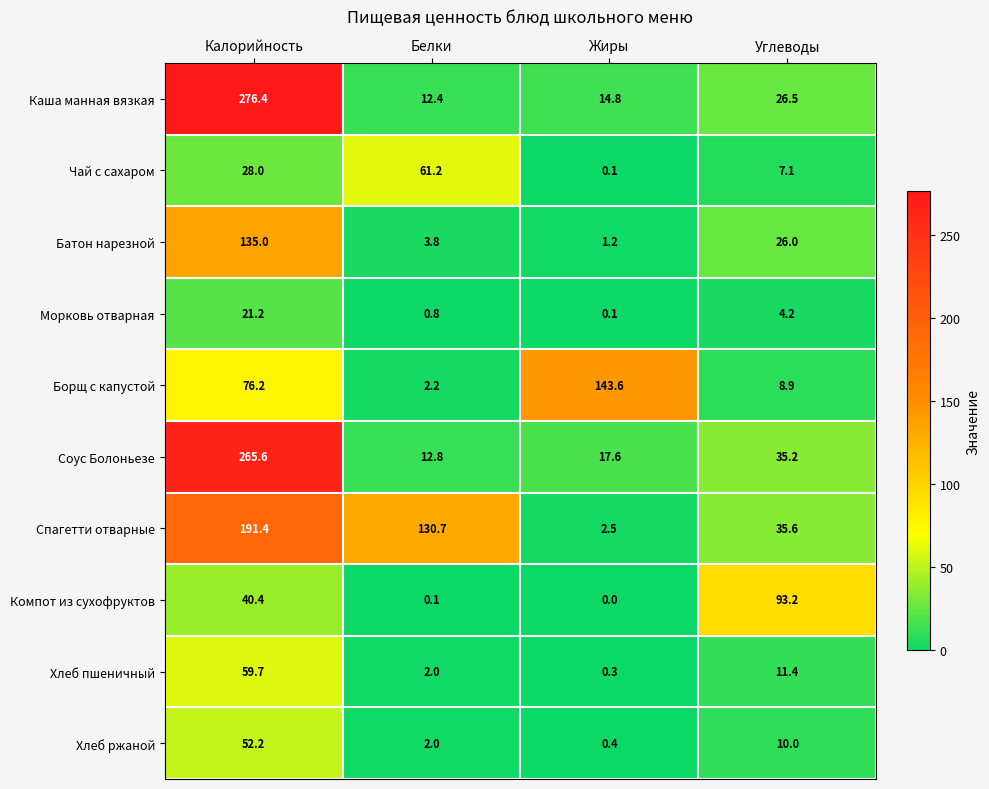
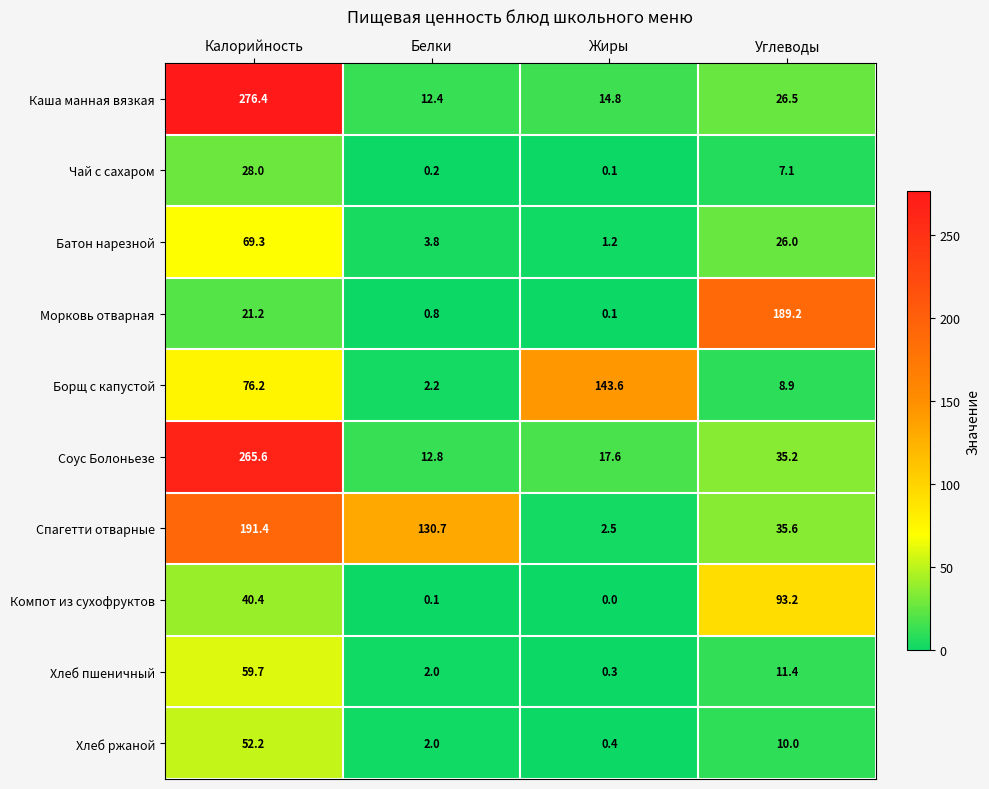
Чай с сахаром, Белки: 61.2 -> 0.2
Батон нарезной, Калорийность: 135.0 -> 69.3
Морковь отварная, Углеводы: 4.2 -> 189.2
